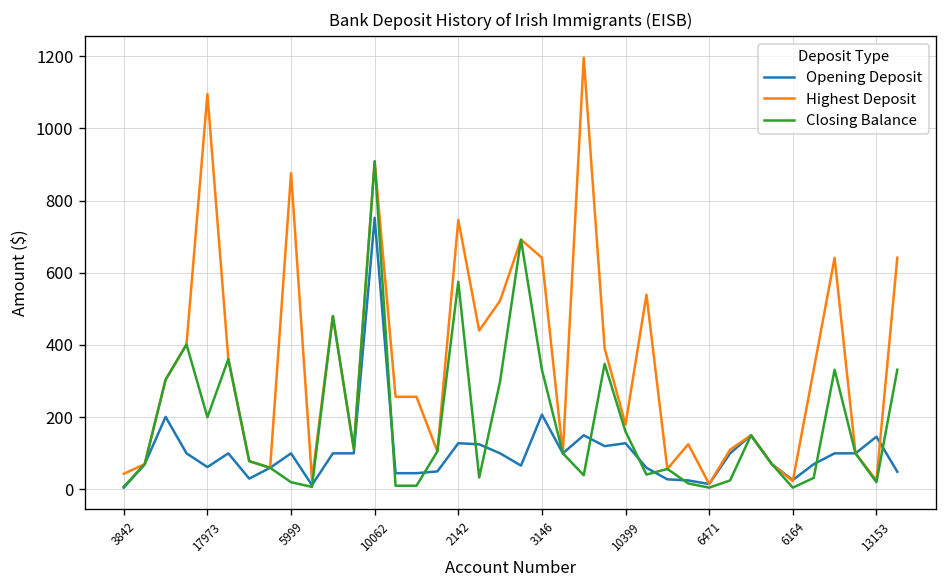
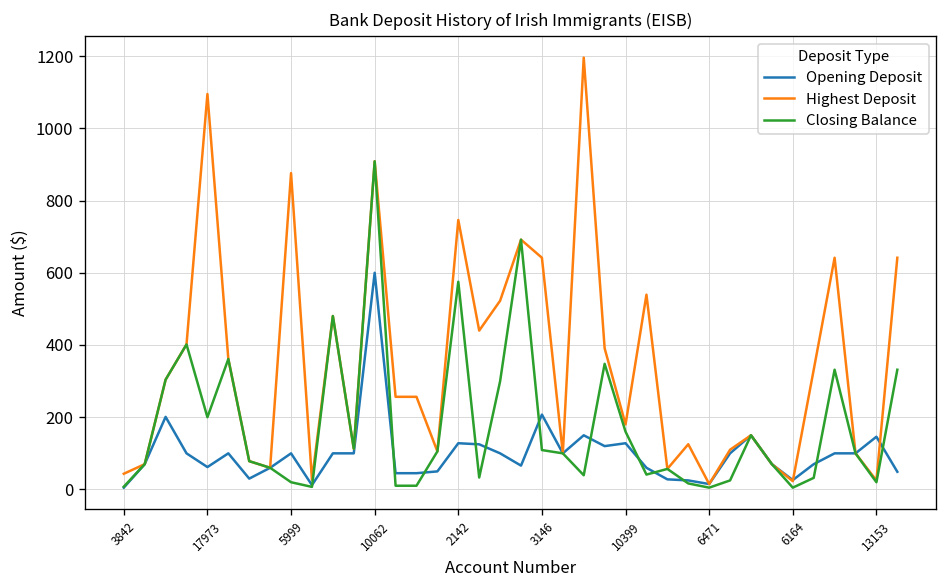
Opening Deposit, 10062: 750 -> 600
Closing Balance, 3146: 330 -> 110
